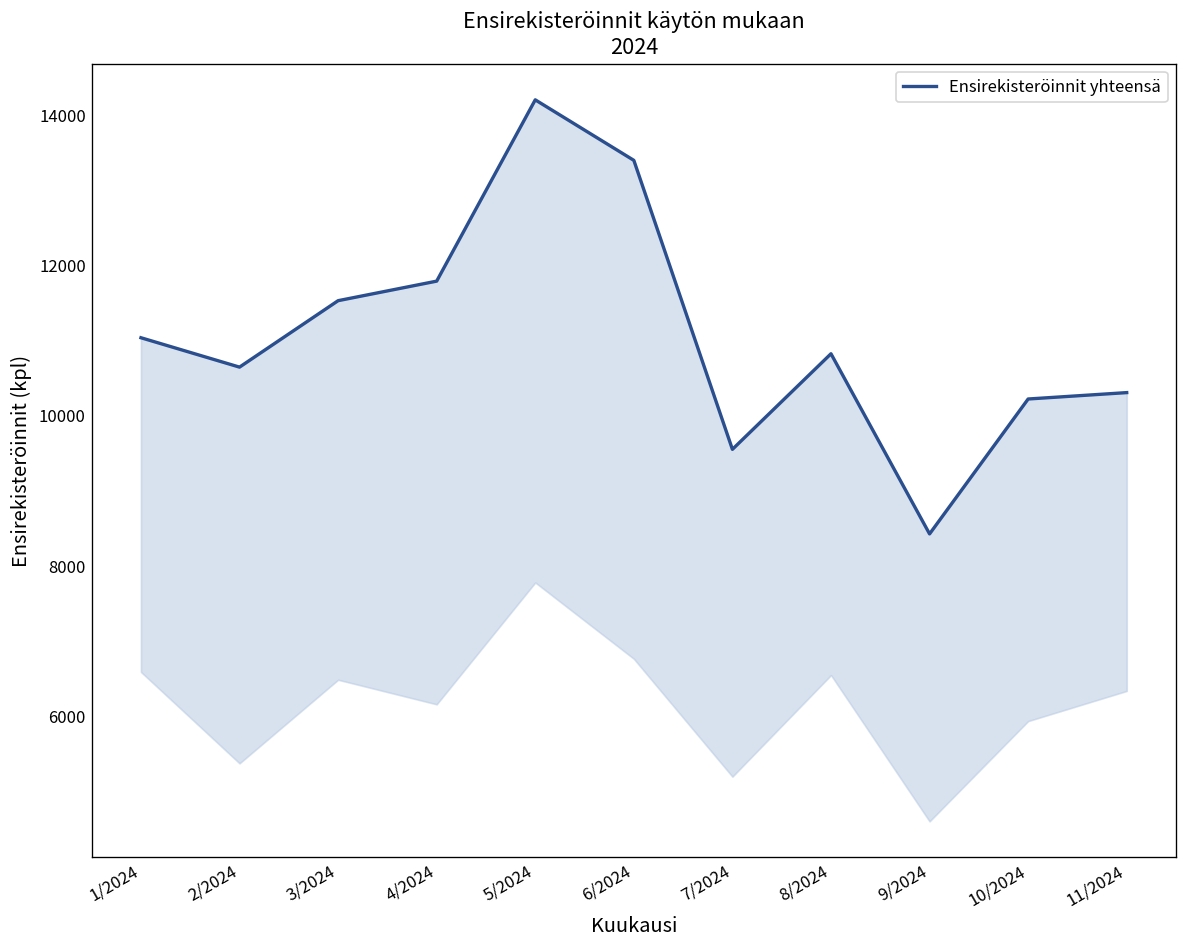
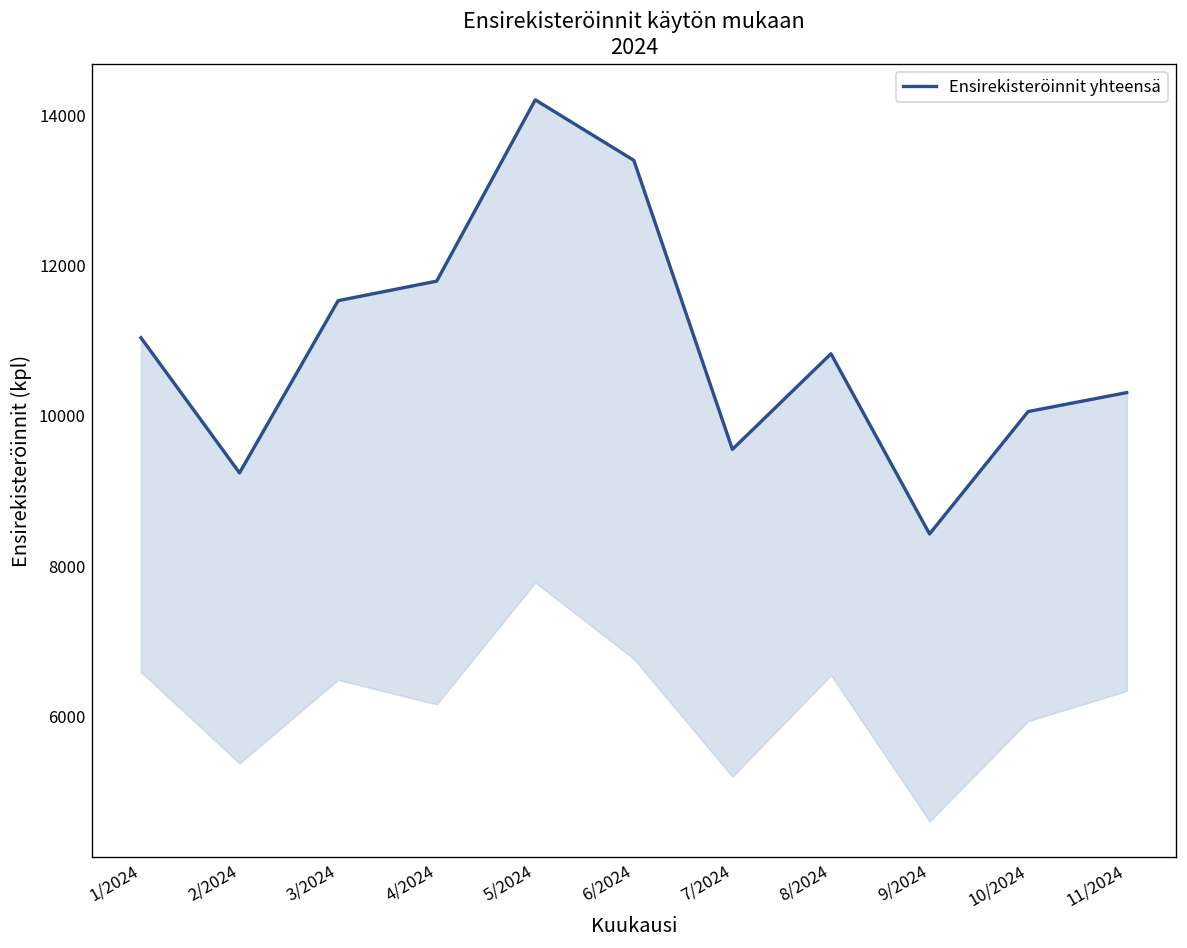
2/2024: 10600 -> 9200
10/2024: 10200 -> 10100
